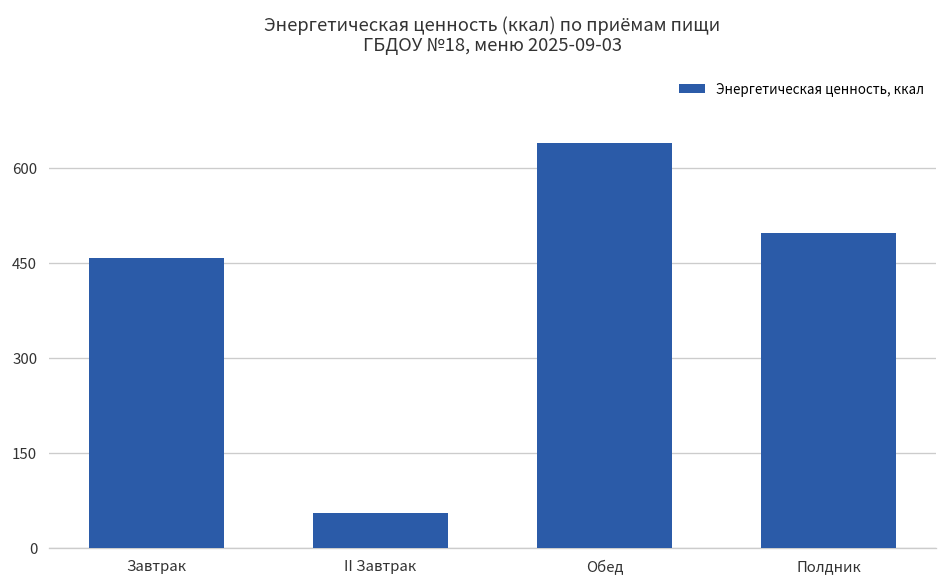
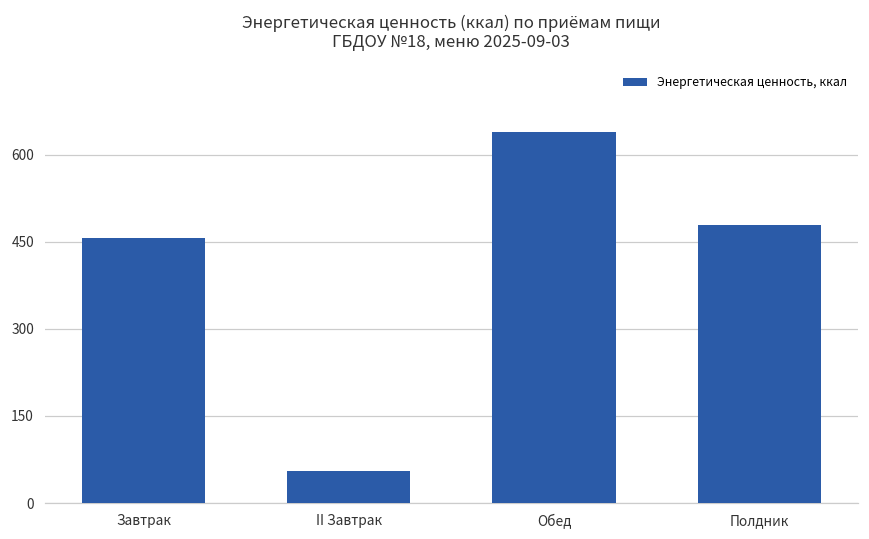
Полдник: 500 -> 480
